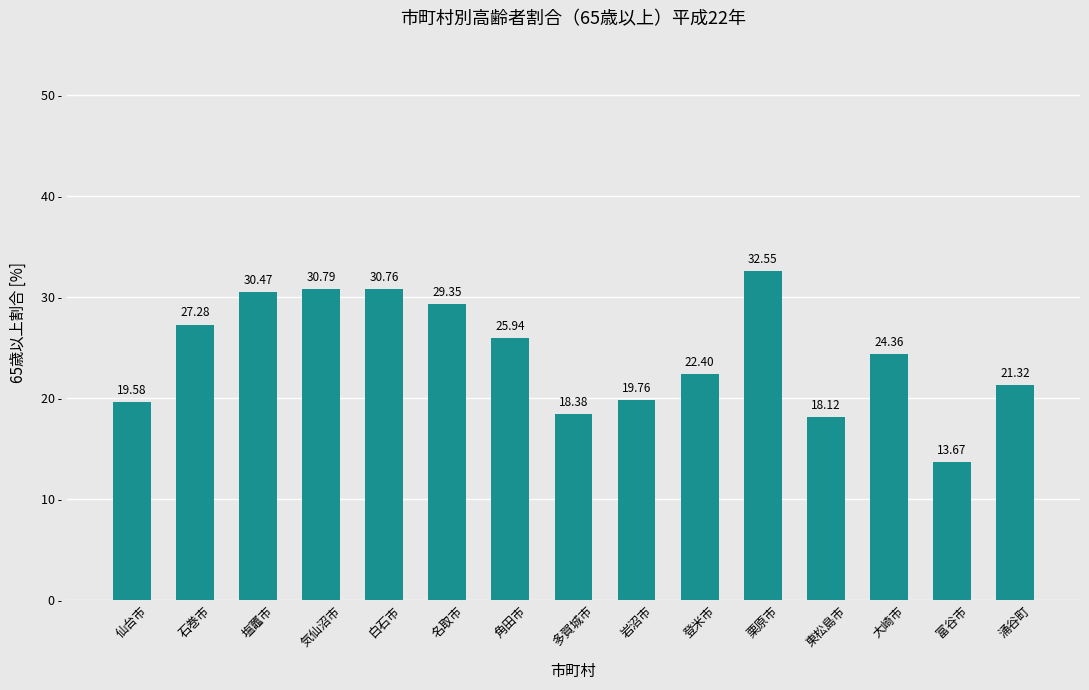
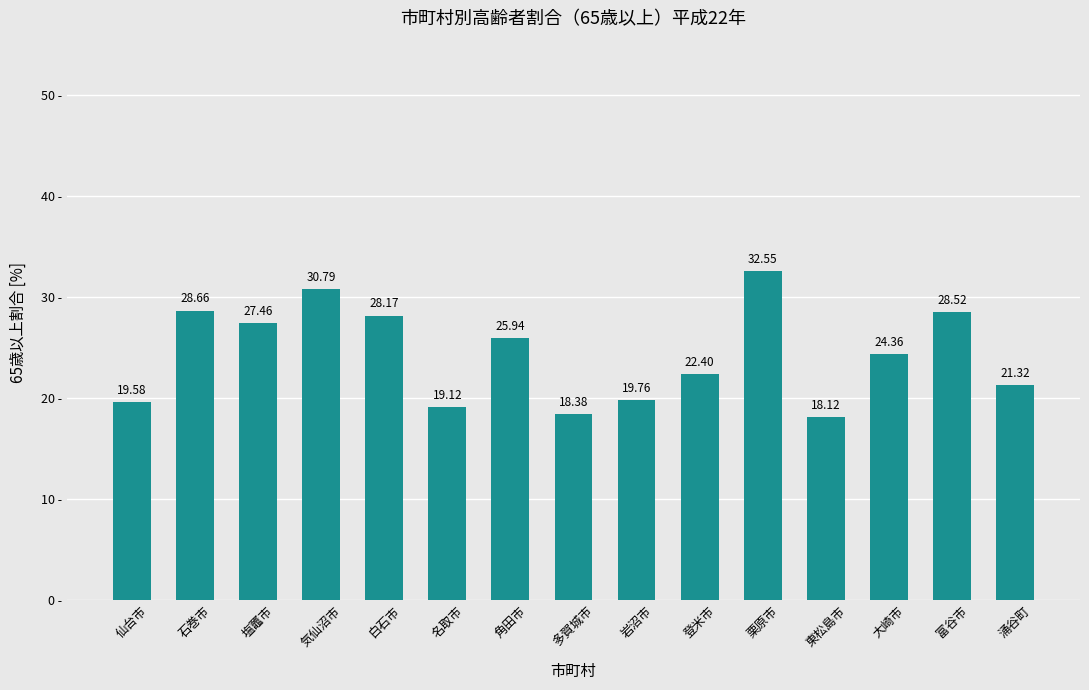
石巻市: 27.28 -> 28.66
塩竈市: 30.47 -> 27.46
白石市: 30.76 -> 28.17
名取市: 29.35 -> 19.12
富谷市: 13.67 -> 28.52
